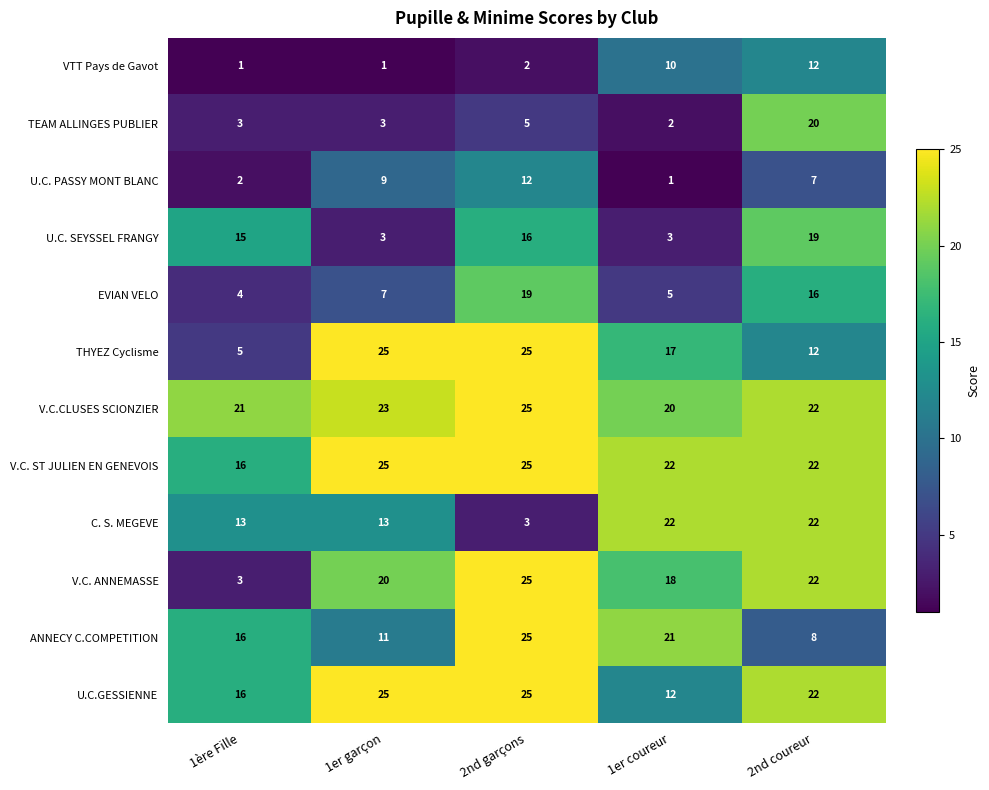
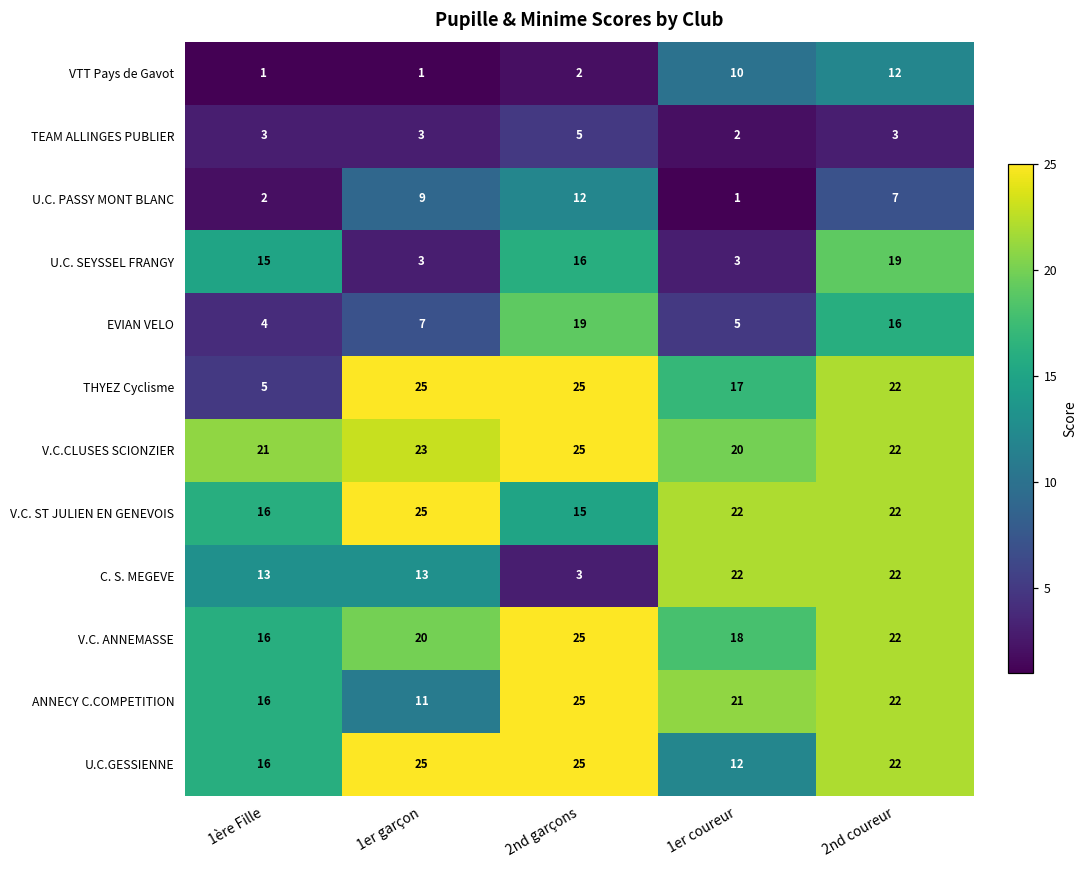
TEAM ALLINGES PUBLIER, 2nd coureur: 20 -> 3
THYEZ Cyclisme, 2nd coureur: 12 -> 22
V.C. ST JULIEN EN GENEVOIS, 2nd garçons: 25 -> 15
V.C. ANNEMASSE, 1ère Fille: 3 -> 16
ANNECY C.COMPETITION, 2nd coureur: 8 -> 22
